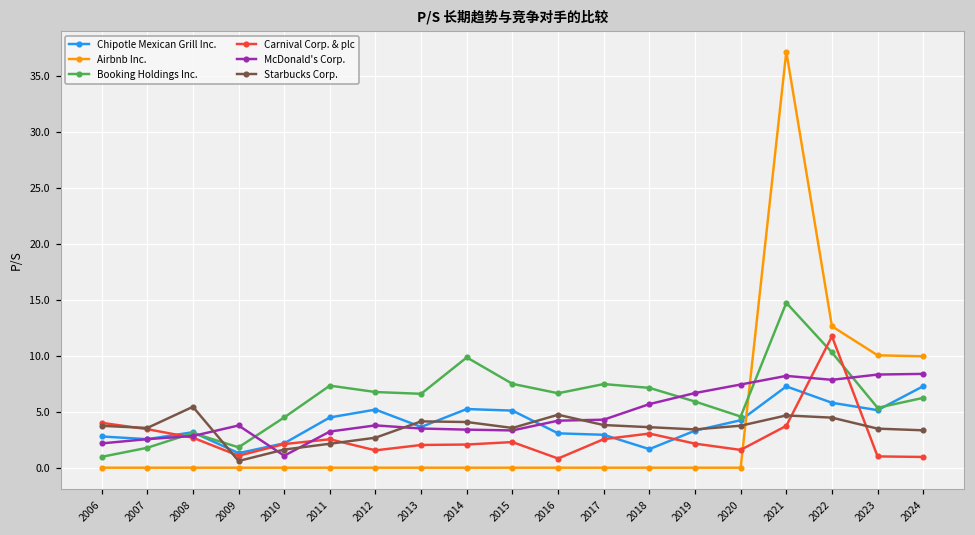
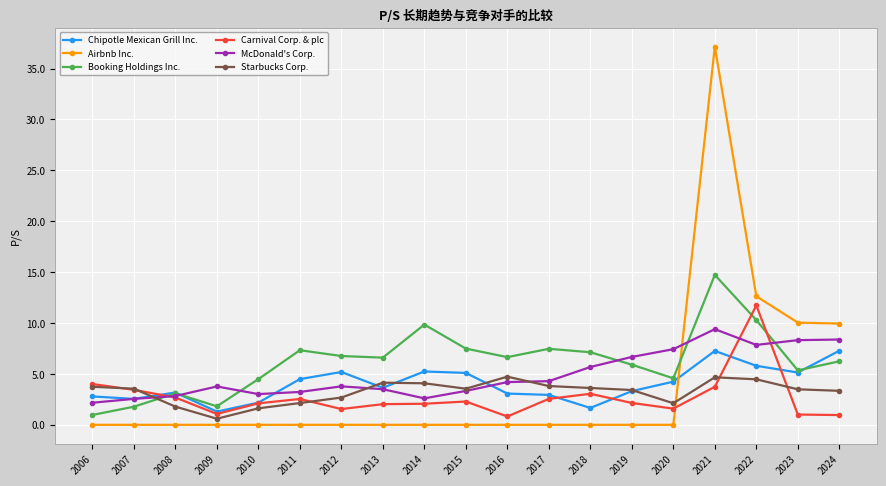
Starbucks Corp., 2008: 5.4 -> 1.8
McDonald's Corp., 2010: 1.1 -> 3.0
McDonald's Corp., 2014: 3.4 -> 2.6
Starbucks Corp., 2020: 3.8 -> 2.1
McDonald's Corp., 2021: 8.2 -> 9.4
